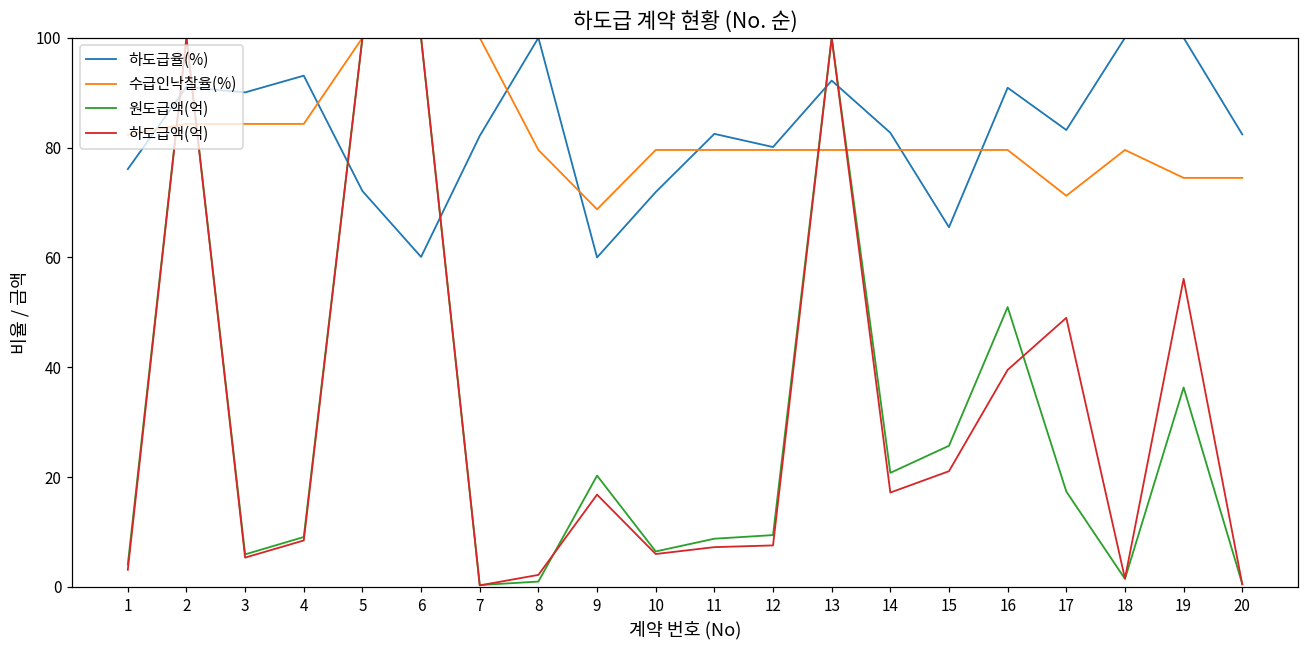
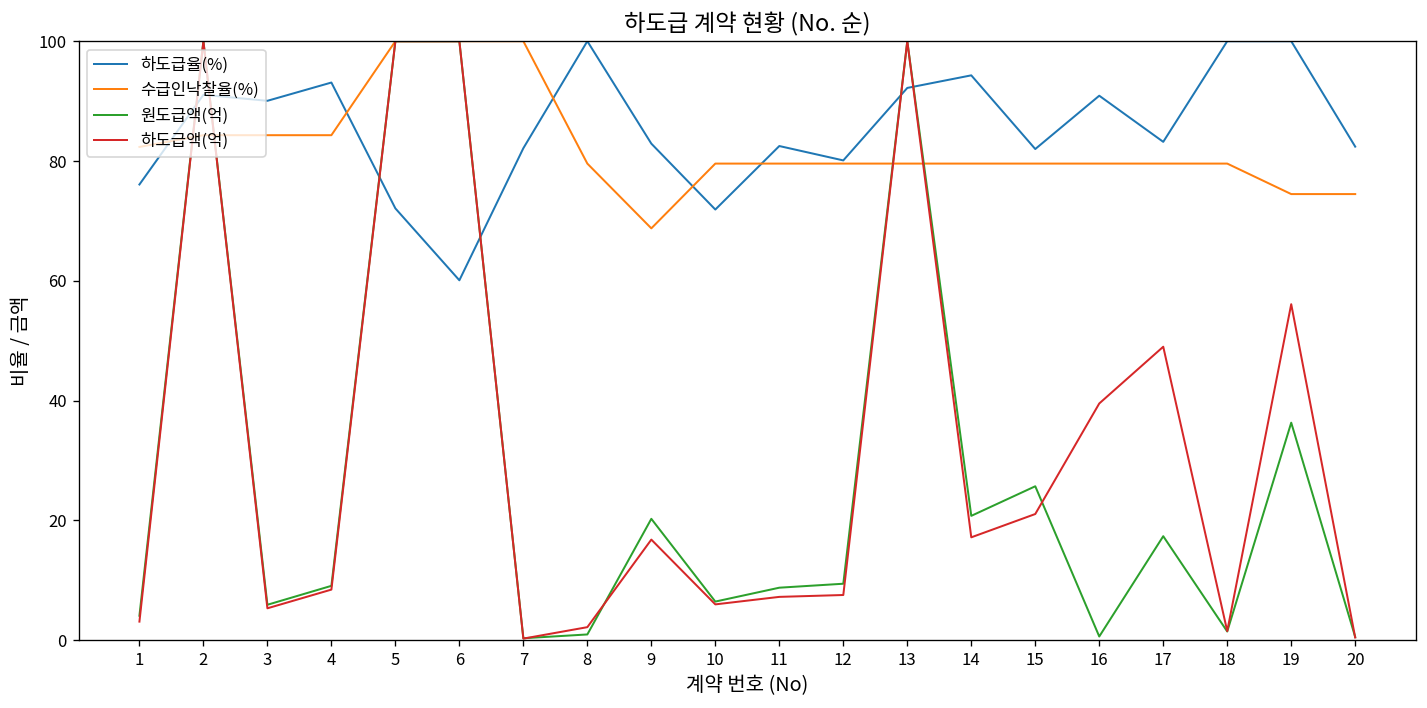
하도급율(%), 9: 60 -> 83
하도급율(%), 14: 83 -> 94
하도급율(%), 15: 66 -> 82
원도급액(억), 16: 51 -> 1
수급인낙찰율(%), 17: 71 -> 80
